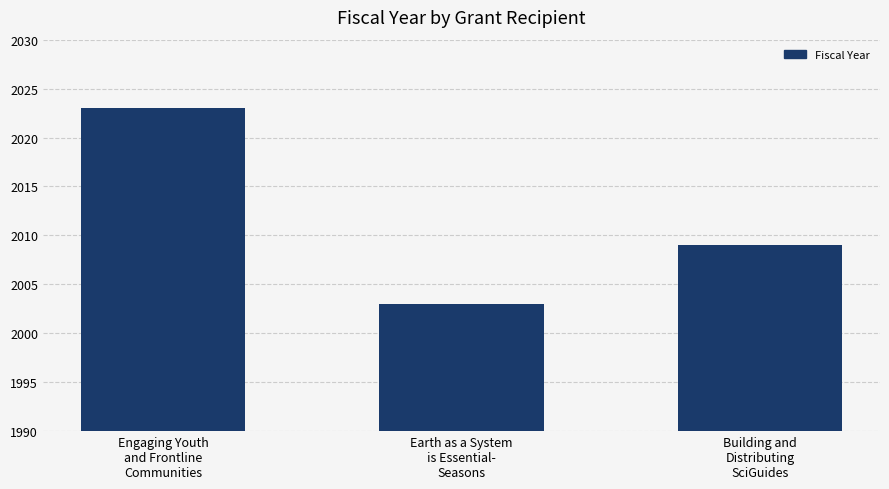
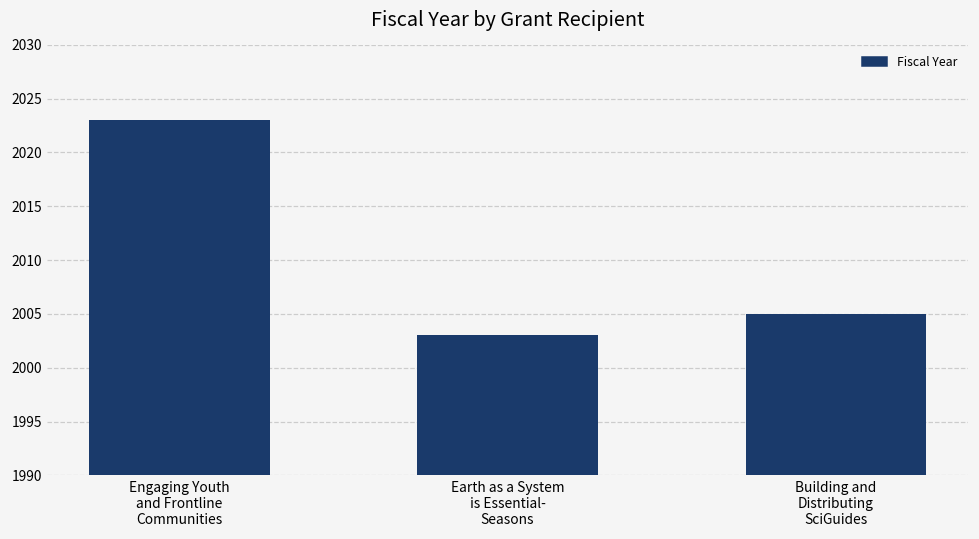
Building and Distributing SciGuides: 2009 -> 2005
